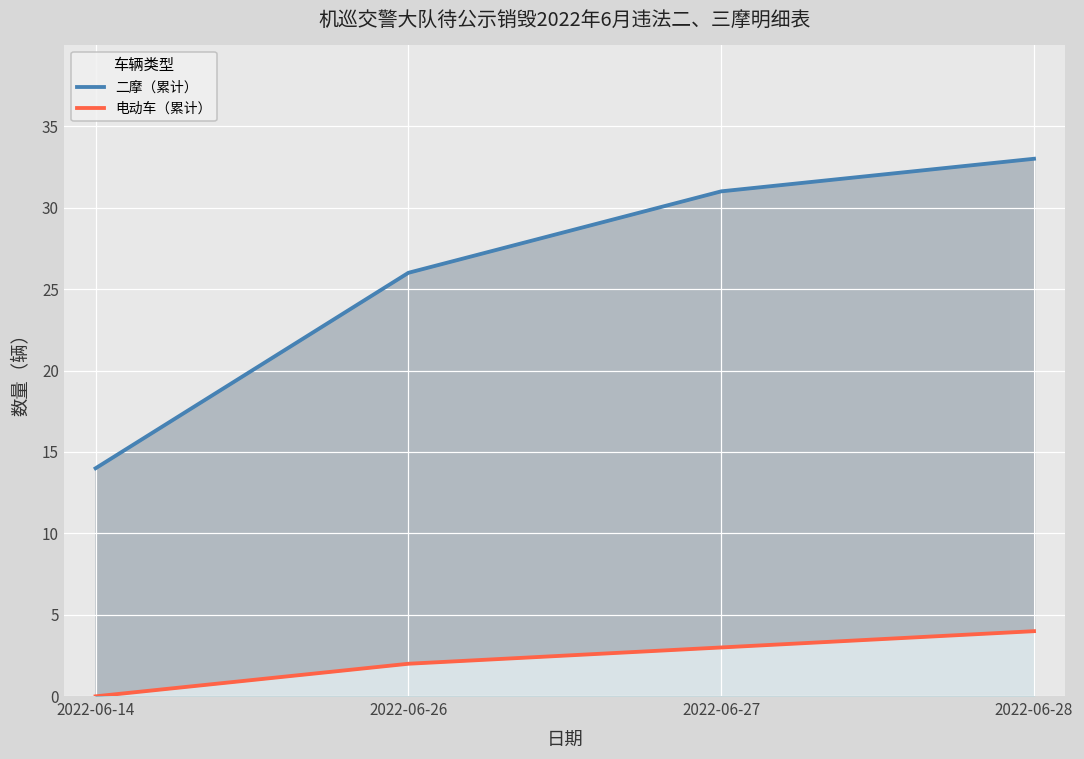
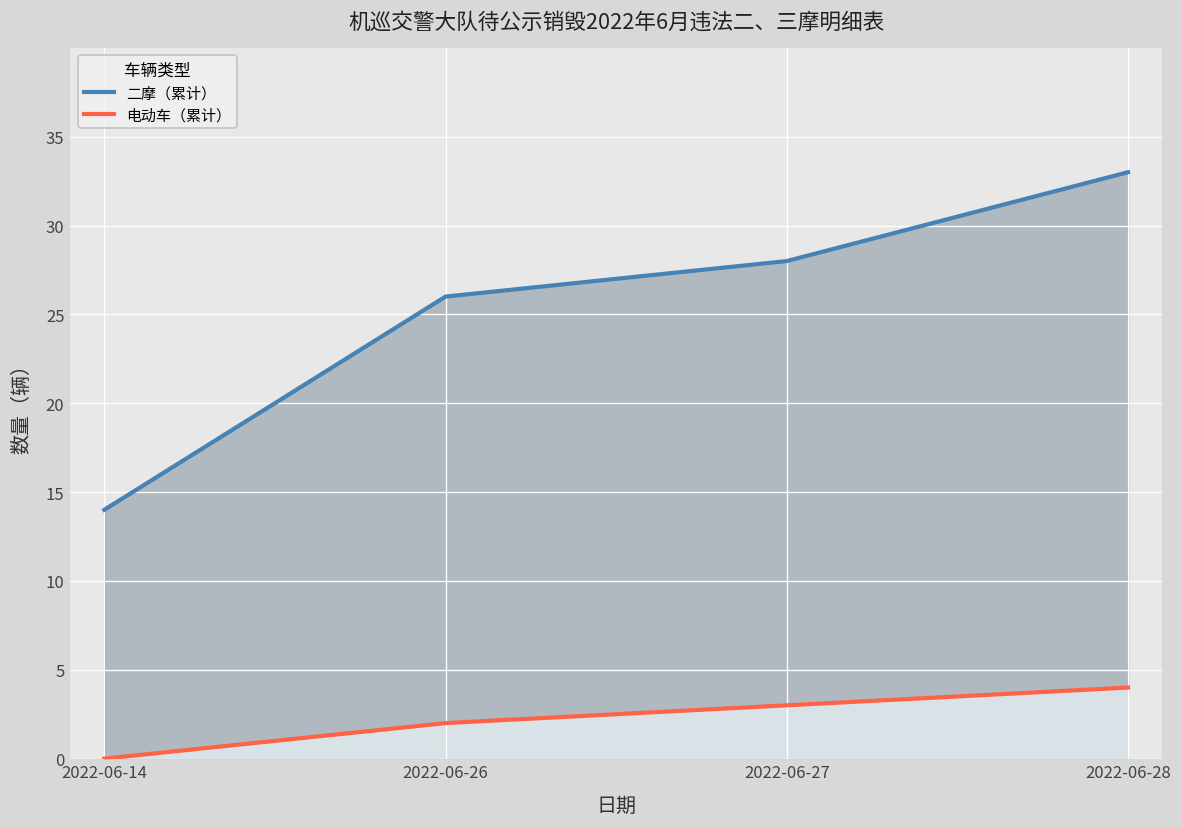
二摩（累计）, 2022-06-27: 31 -> 28
